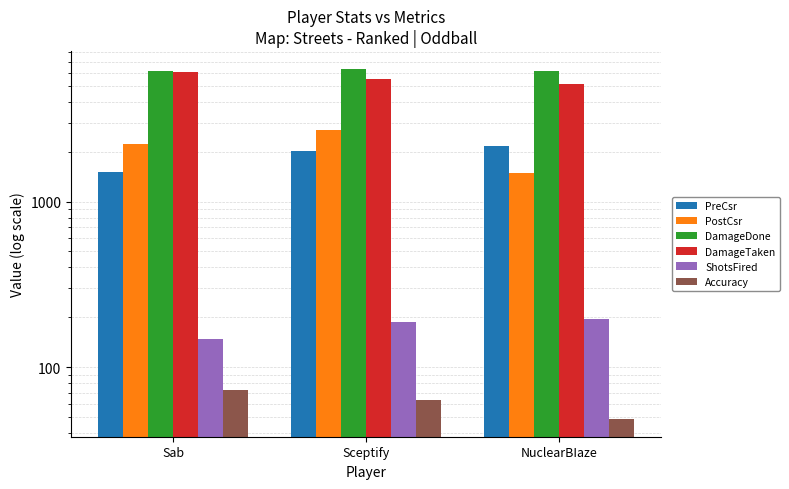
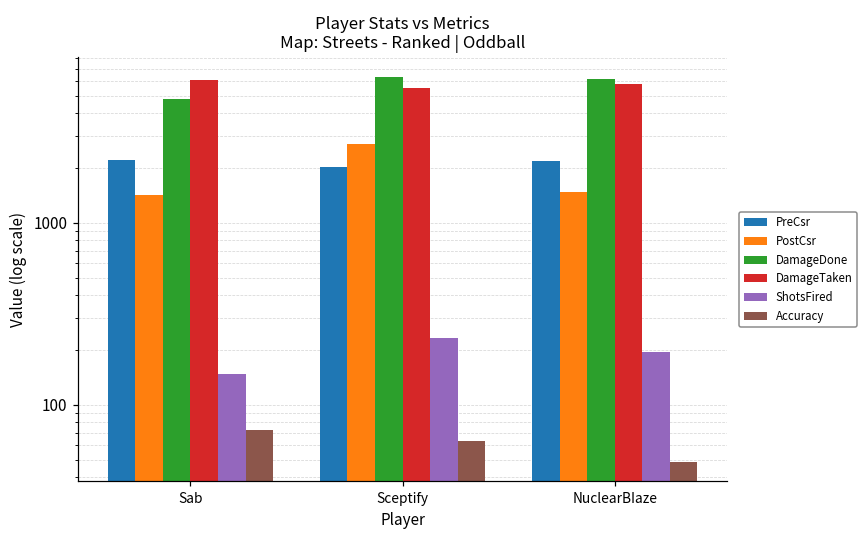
PreCsr, Sab: 1500 -> 2200
PostCsr, Sab: 2200 -> 1400
DamageDone, Sab: 6200 -> 4800
ShotsFired, Sceptify: 190 -> 230
DamageTaken, NuclearBIaze: 5200 -> 5800
